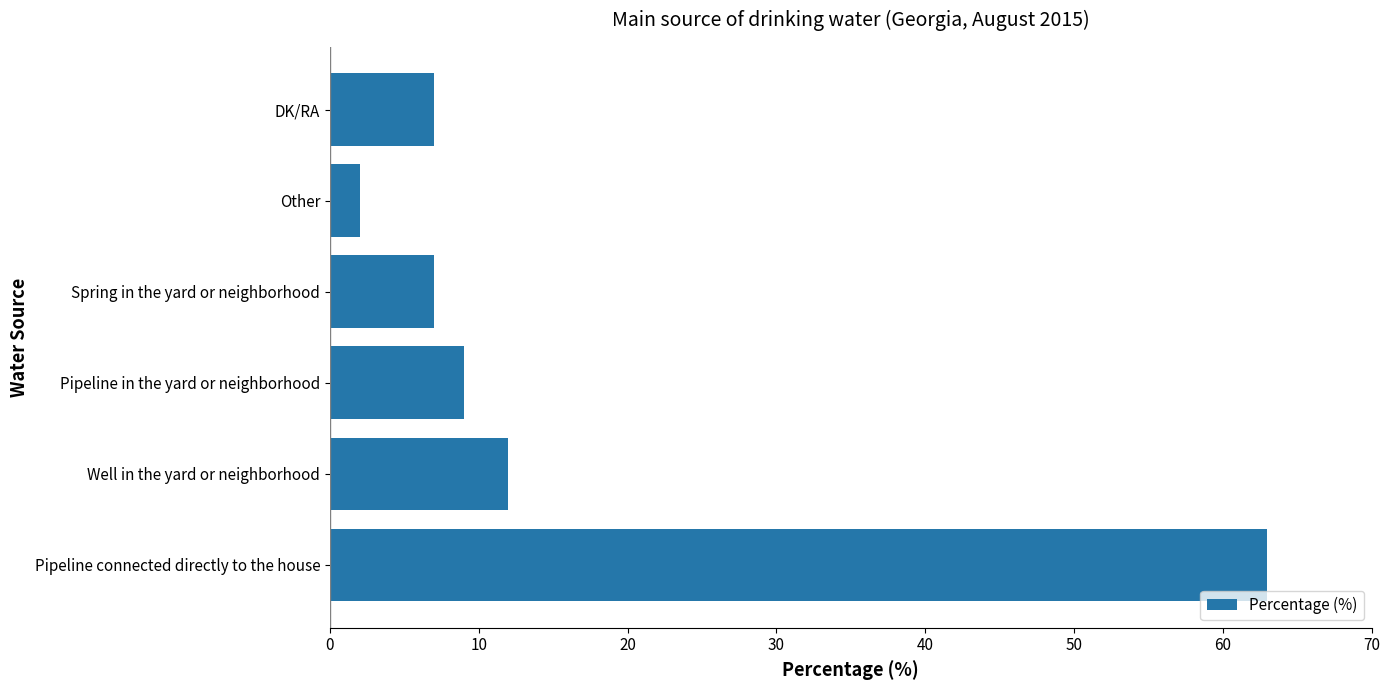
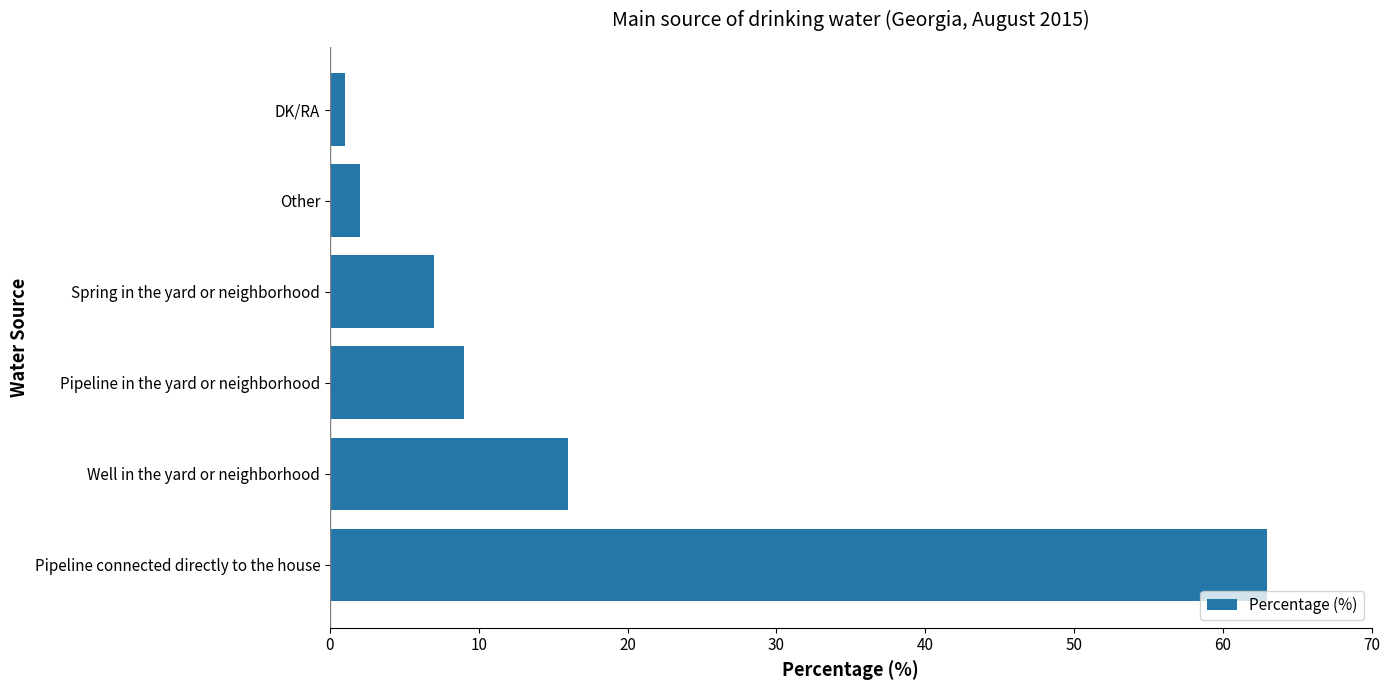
DK/RA: 7 -> 1
Well in the yard or neighborhood: 12 -> 16
